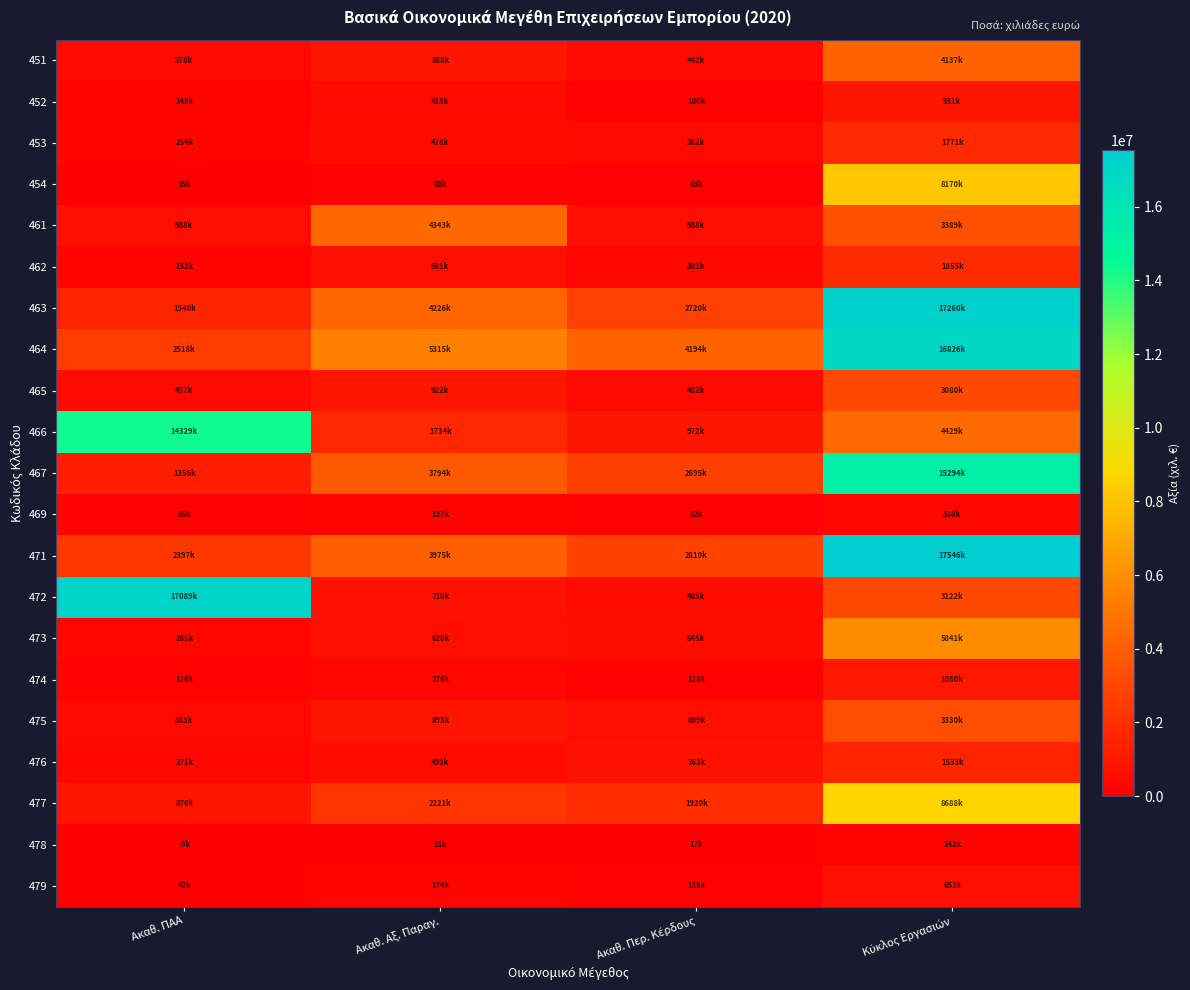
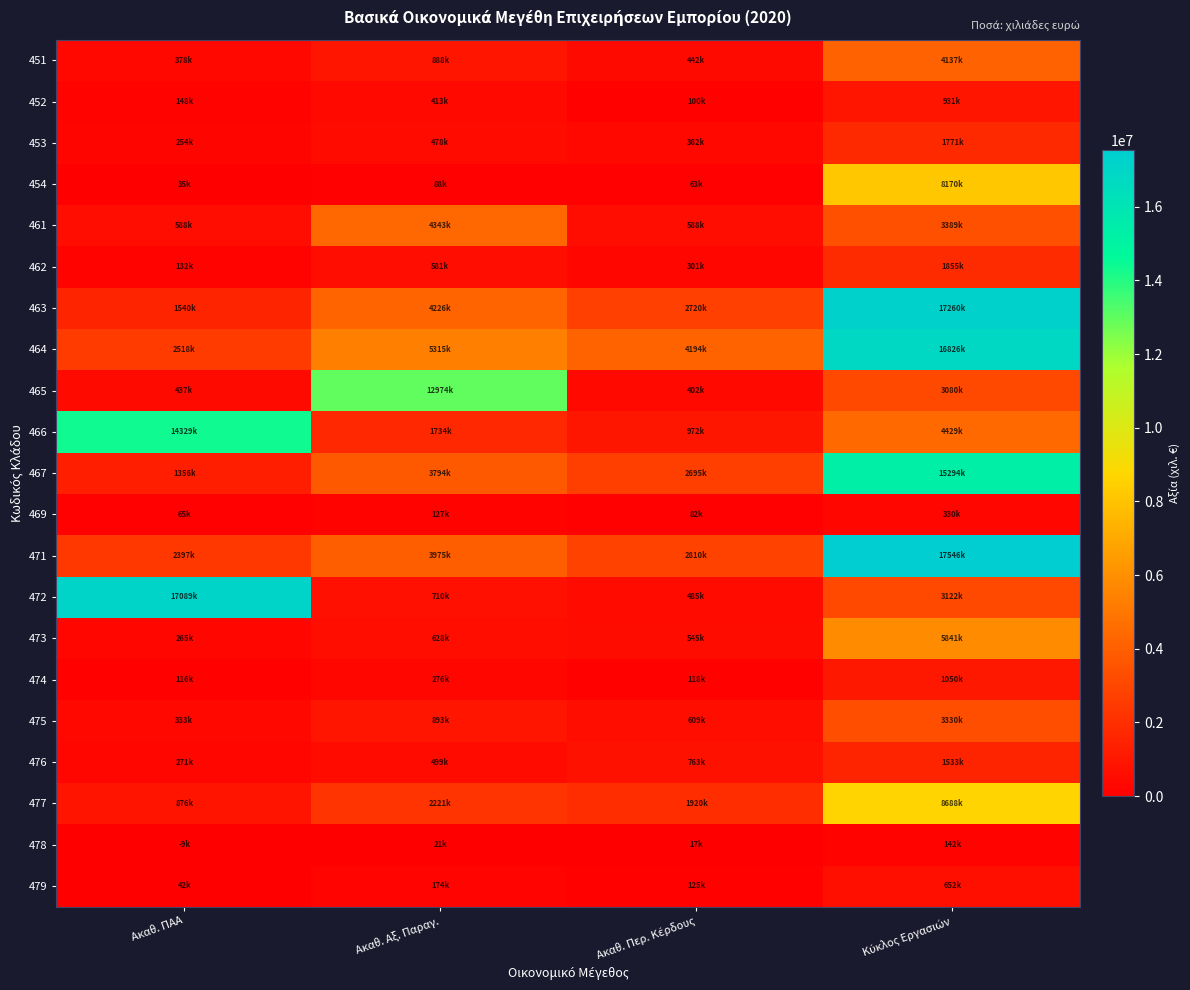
465, Ακαθ. Αξ. Παραγ.: 922k -> 12974k
